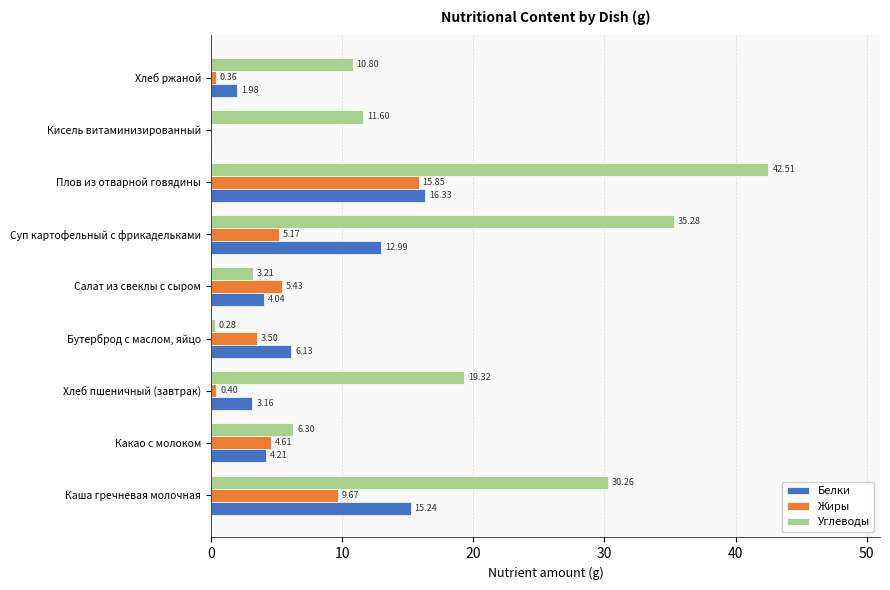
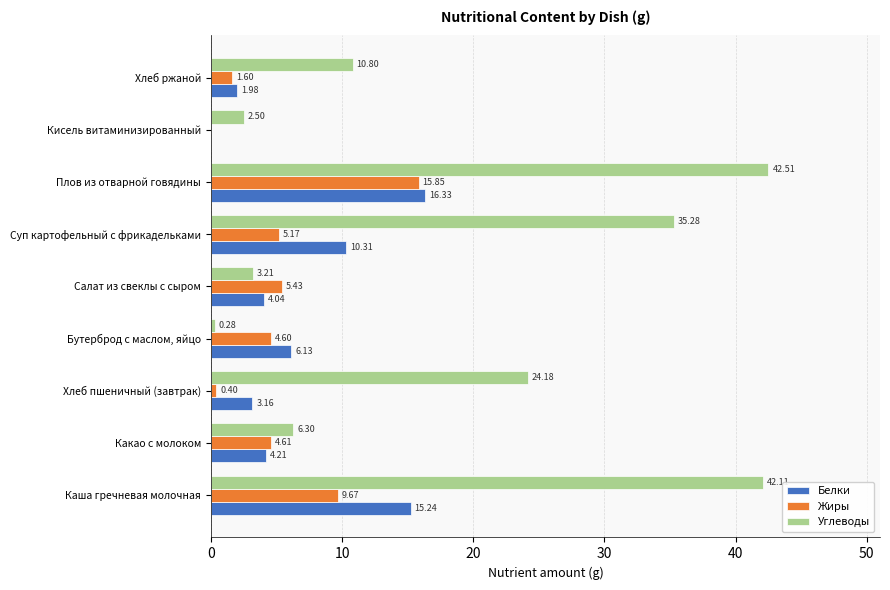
Жиры, Хлеб ржаной: 0.36 -> 1.60
Углеводы, Кисель витаминизированный: 11.60 -> 2.50
Белки, Суп картофельный с фрикадельками: 12.99 -> 10.31
Жиры, Бутерброд с маслом, яйцо: 3.50 -> 4.60
Углеводы, Хлеб пшеничный (завтрак): 19.32 -> 24.18
Углеводы, Каша гречневая молочная: 30.3 -> 42.1
